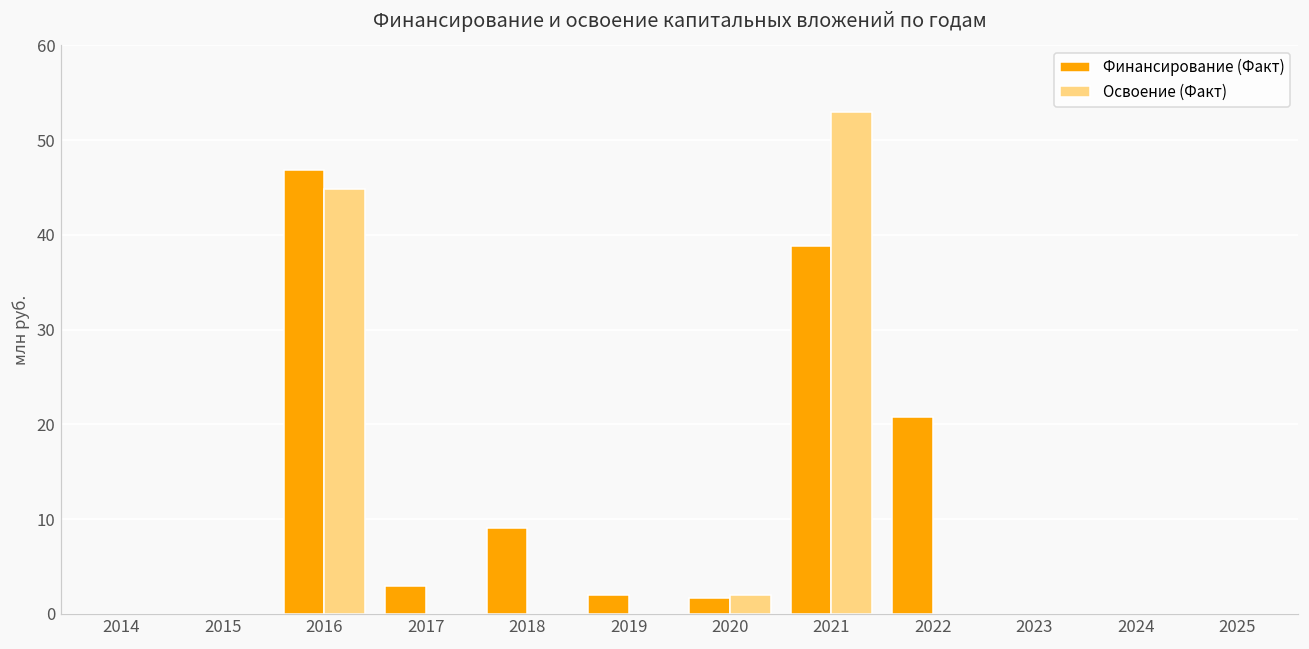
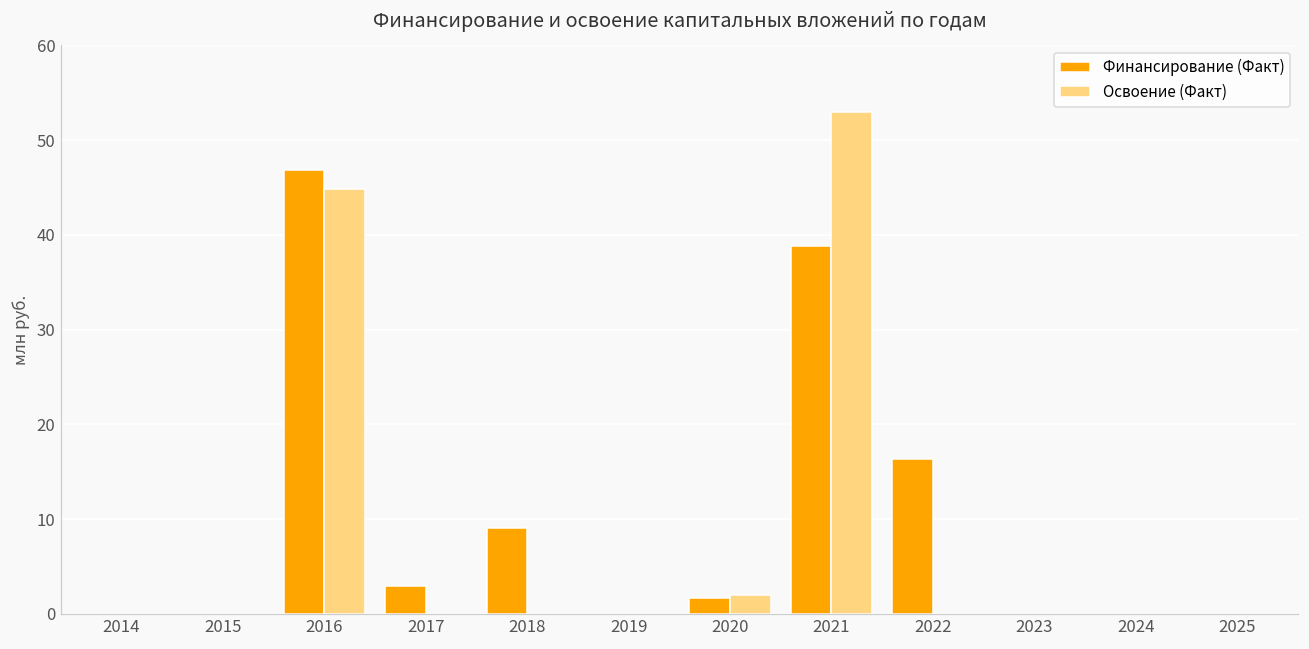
Финансирование (Факт), 2019: 2 -> 0
Финансирование (Факт), 2022: 21 -> 16
